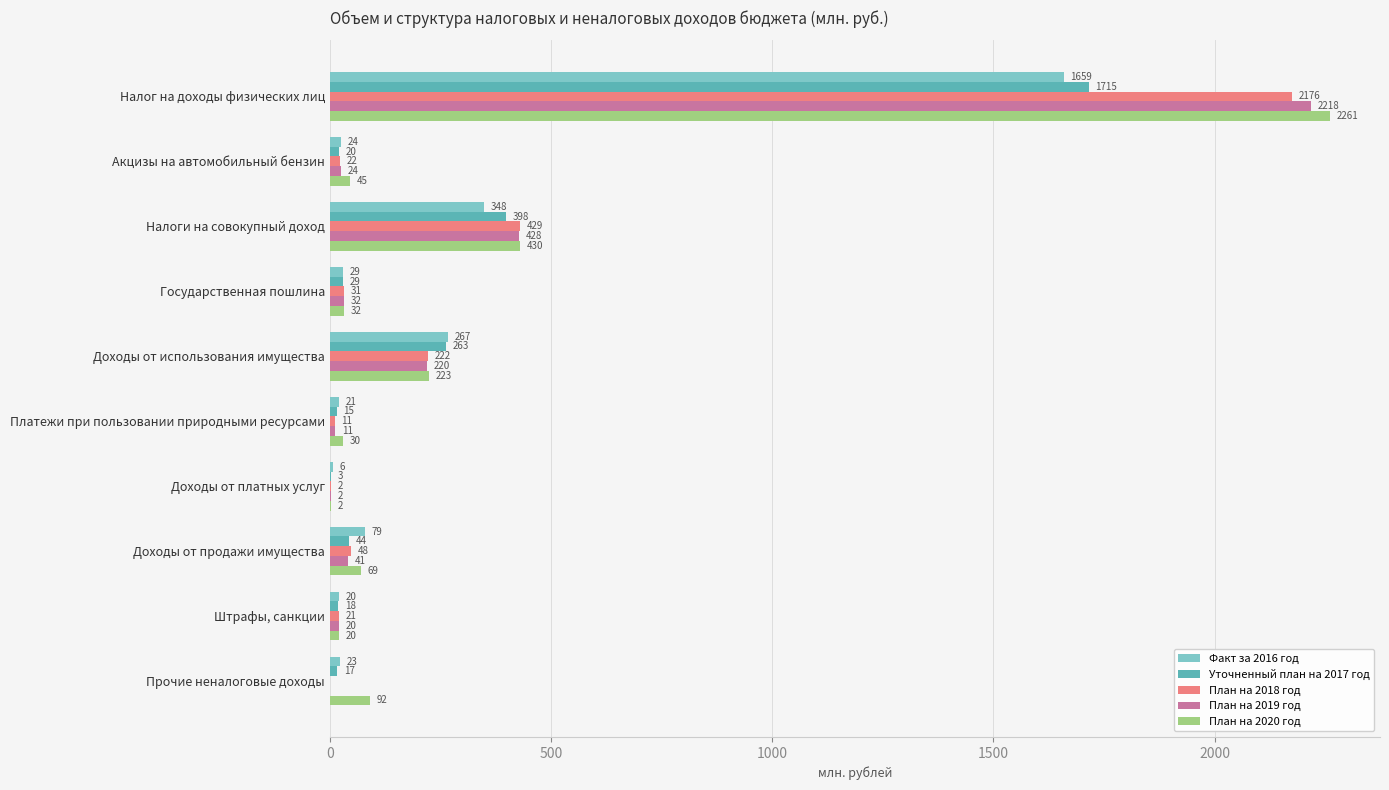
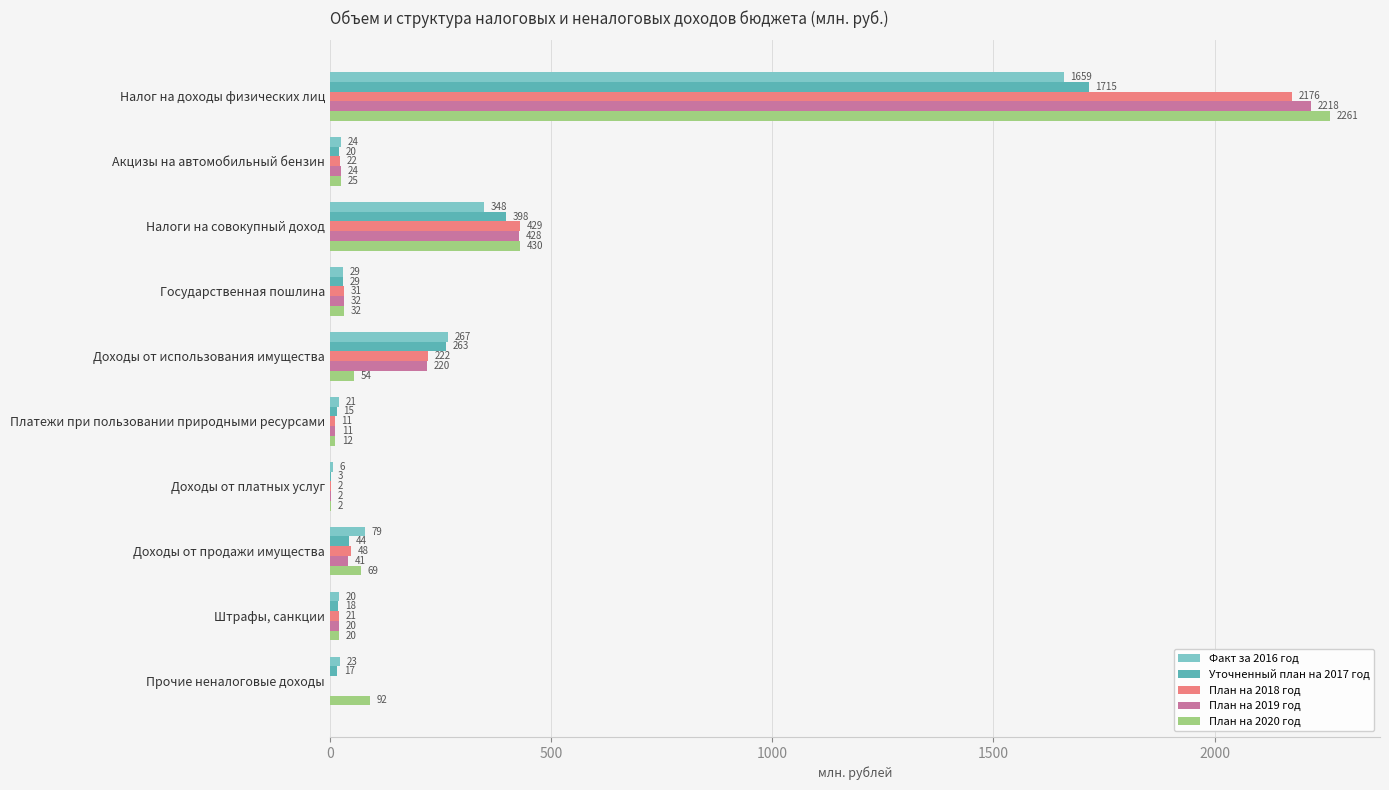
План на 2020 год, Акцизы на автомобильный бензин: 45 -> 25
План на 2020 год, Доходы от использования имущества: 223 -> 54
План на 2020 год, Платежи при пользовании природными ресурсами: 30 -> 12
